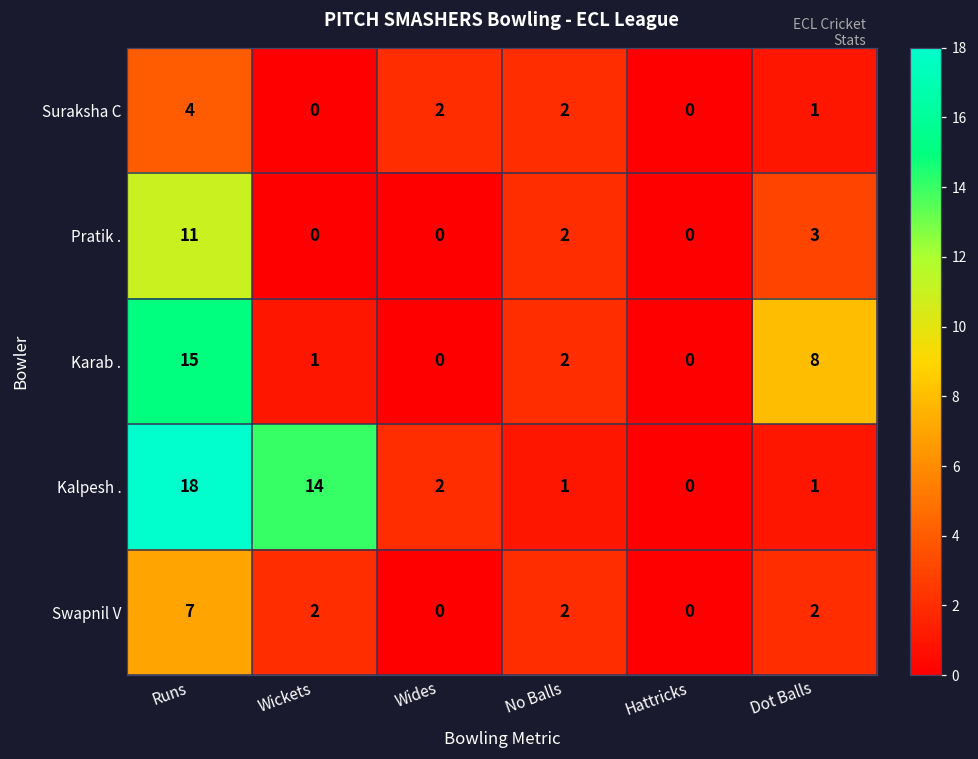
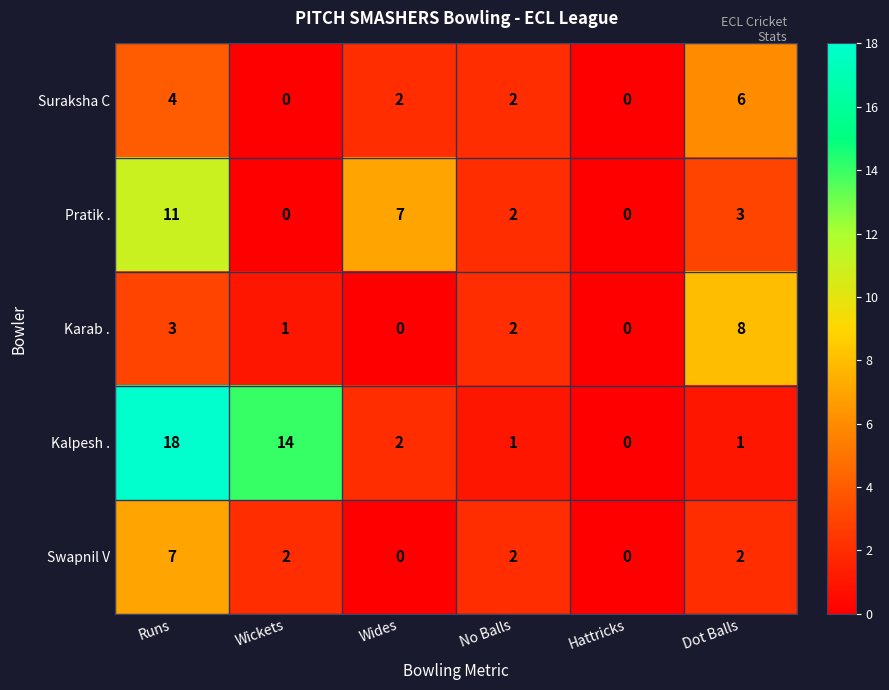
Suraksha C, Dot Balls: 1 -> 6
Pratik ., Wides: 0 -> 7
Karab ., Runs: 15 -> 3
